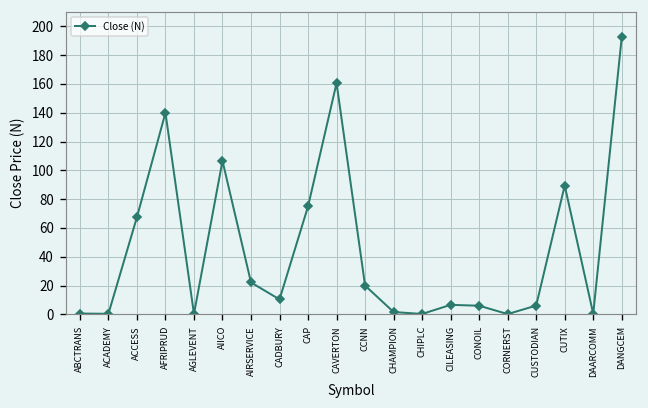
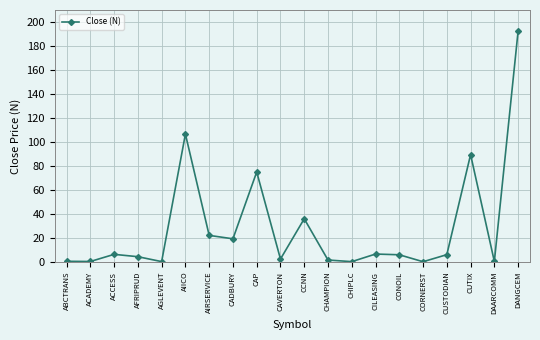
ACCESS: 68 -> 6
AFRIPRUD: 140 -> 4
CADBURY: 10 -> 19
CAVERTON: 161 -> 2
CCNN: 20 -> 36
